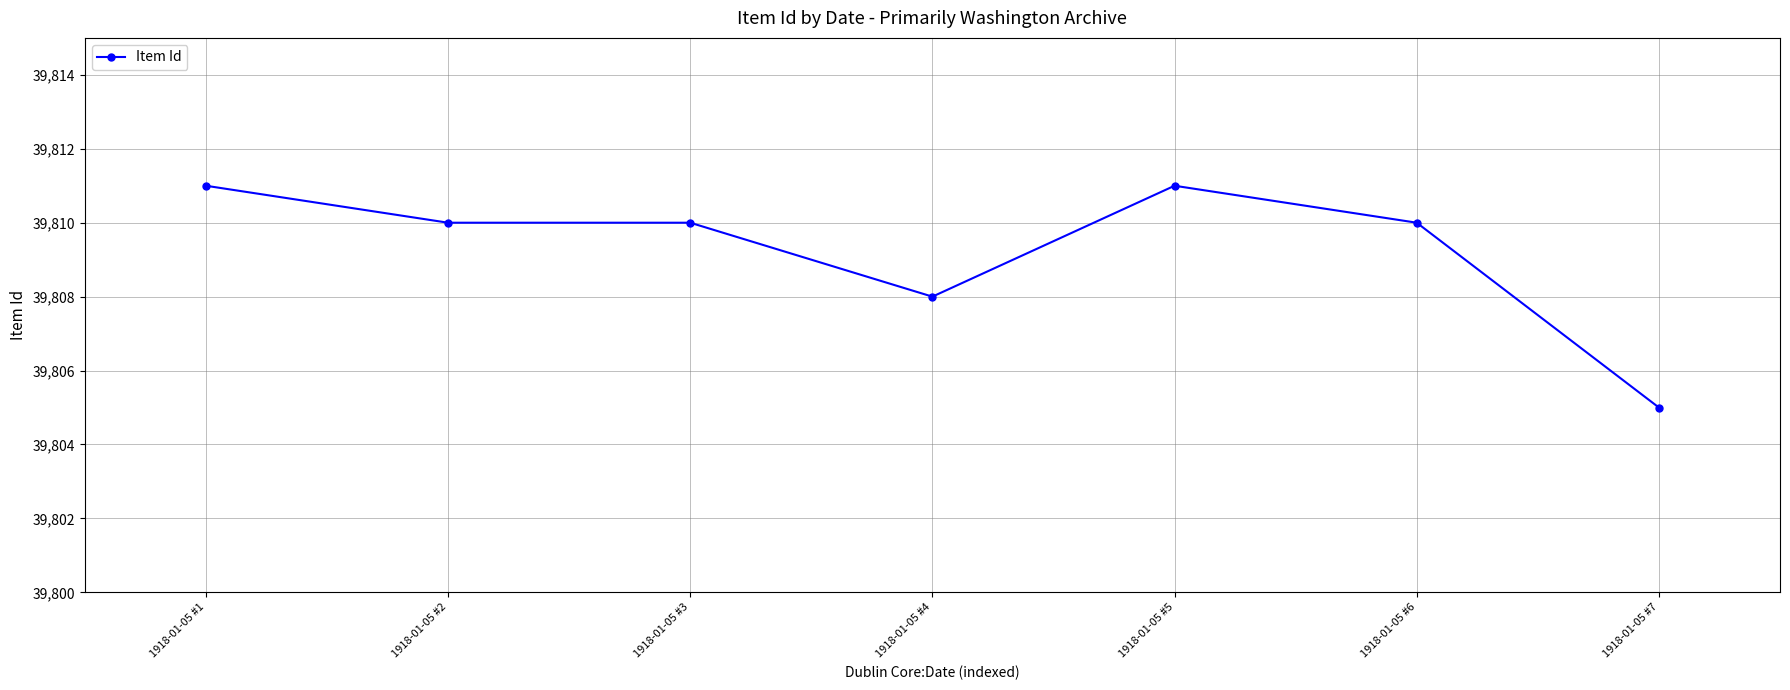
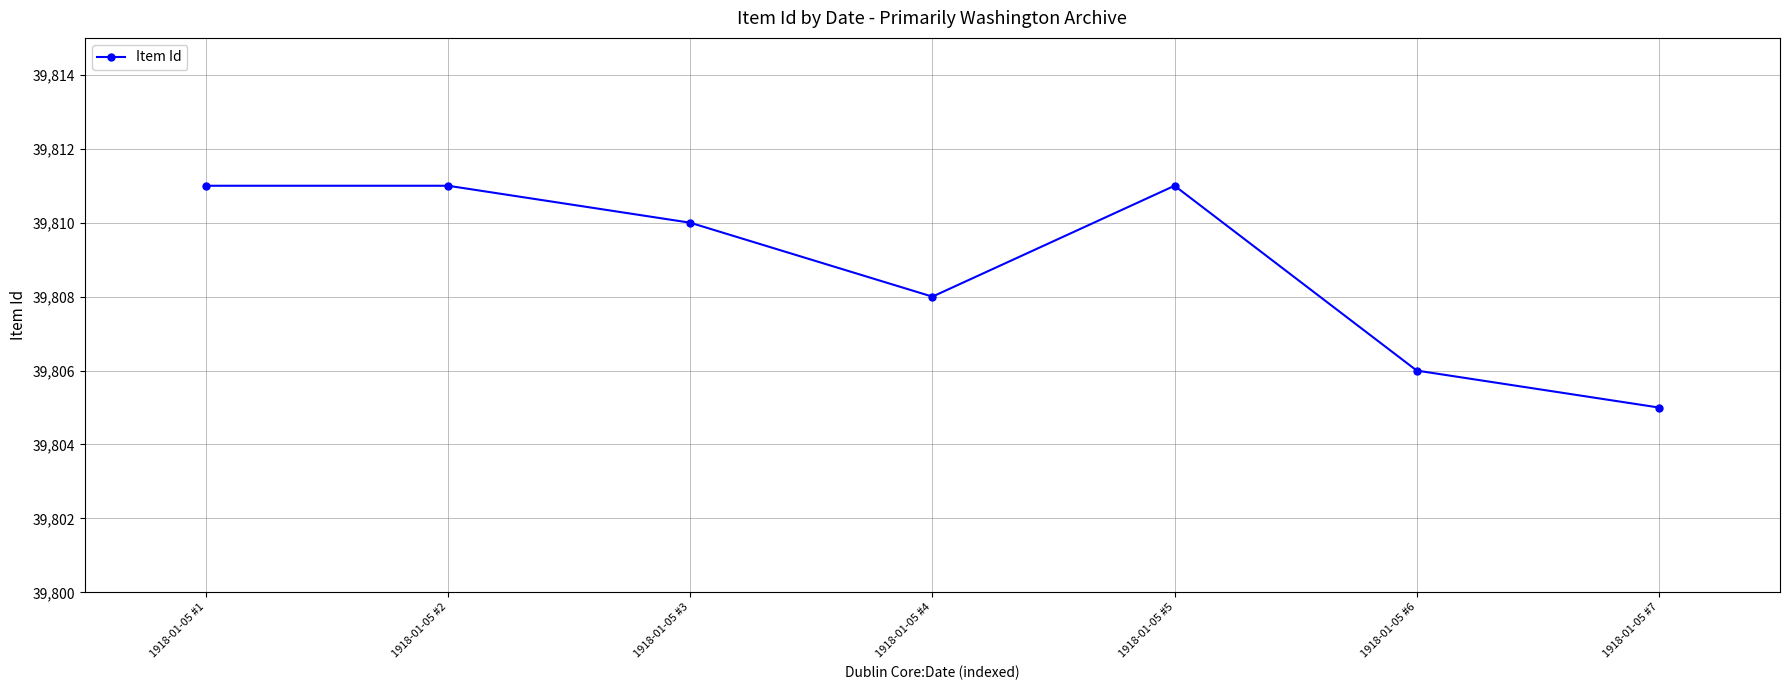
1918-01-05 #2: 39,810 -> 39,811
1918-01-05 #6: 39,810 -> 39,806
